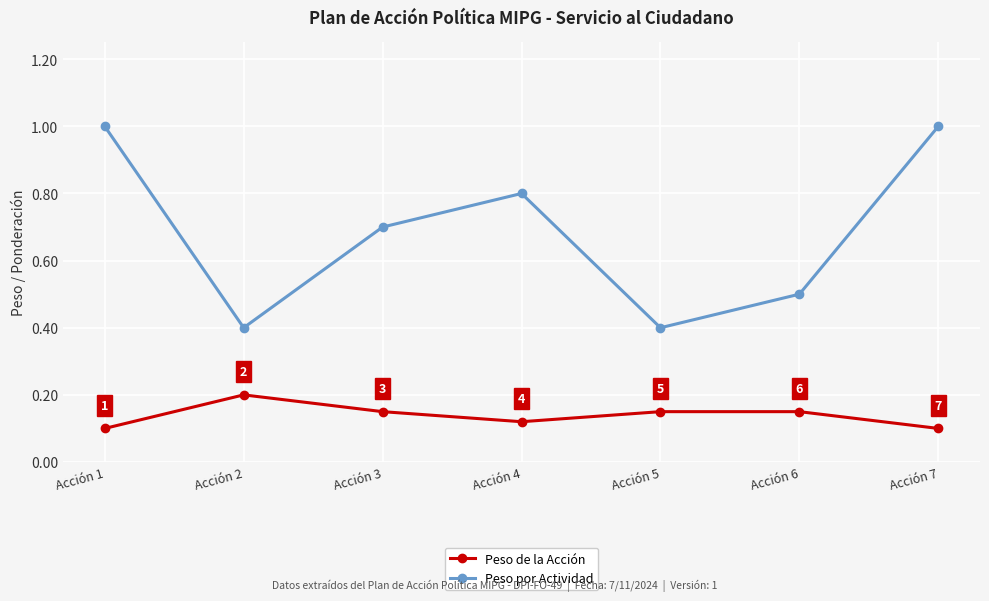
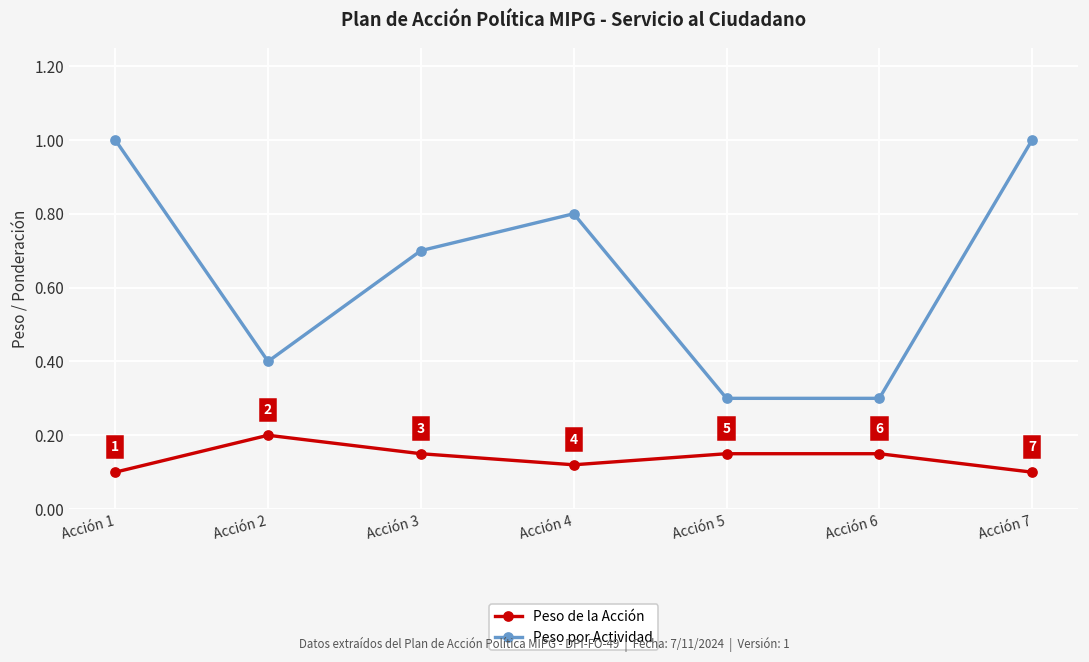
Peso por Actividad, Acción 5: 0.4 -> 0.3
Peso por Actividad, Acción 6: 0.5 -> 0.3
